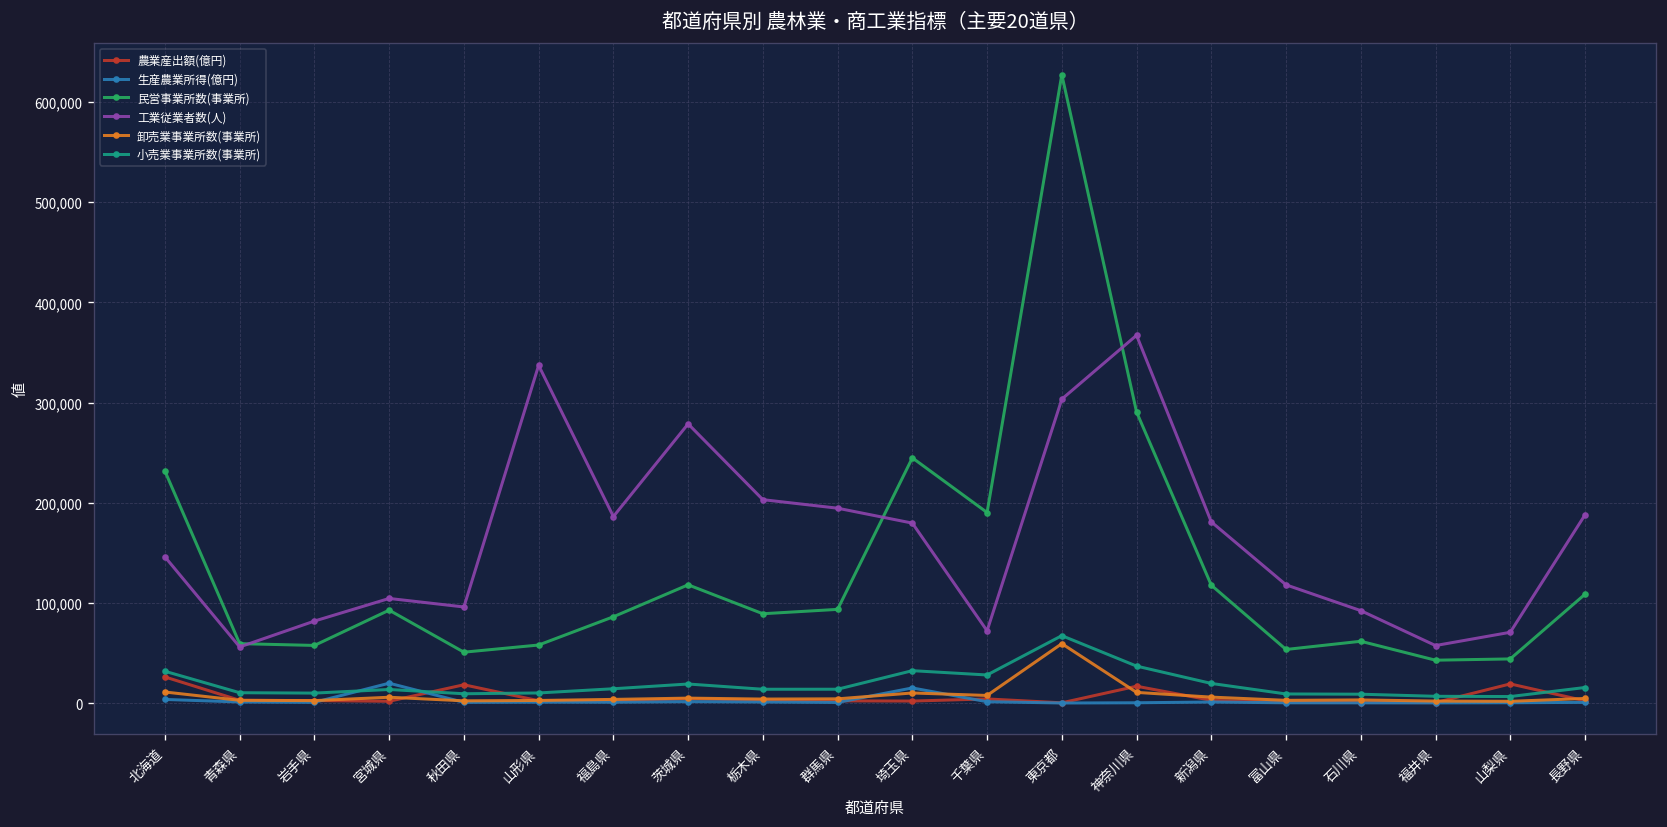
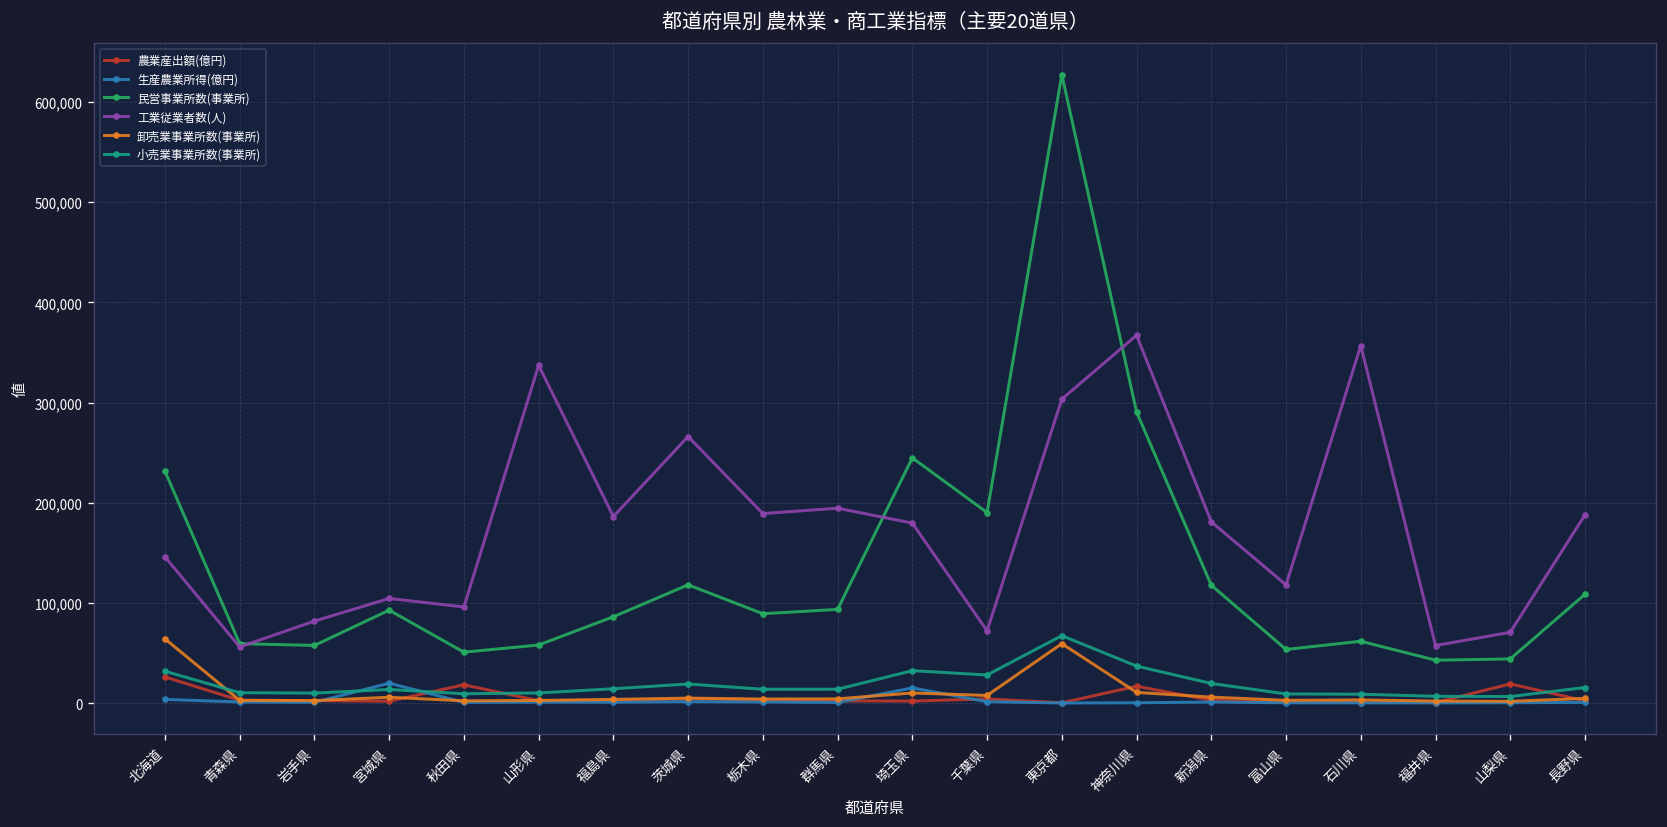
卸売業事業所数(事業所), 北海道: 10,000 -> 60,000
工業従業者数(人), 茨城県: 280,000 -> 270,000
工業従業者数(人), 栃木県: 200,000 -> 190,000
工業従業者数(人), 石川県: 90,000 -> 360,000
